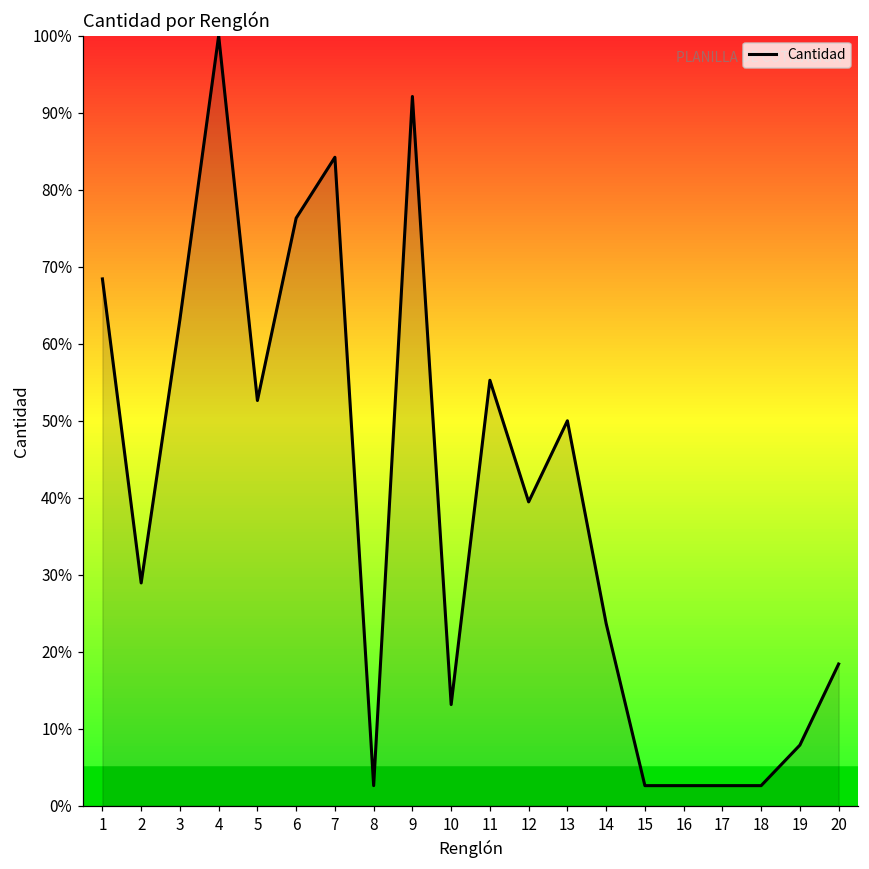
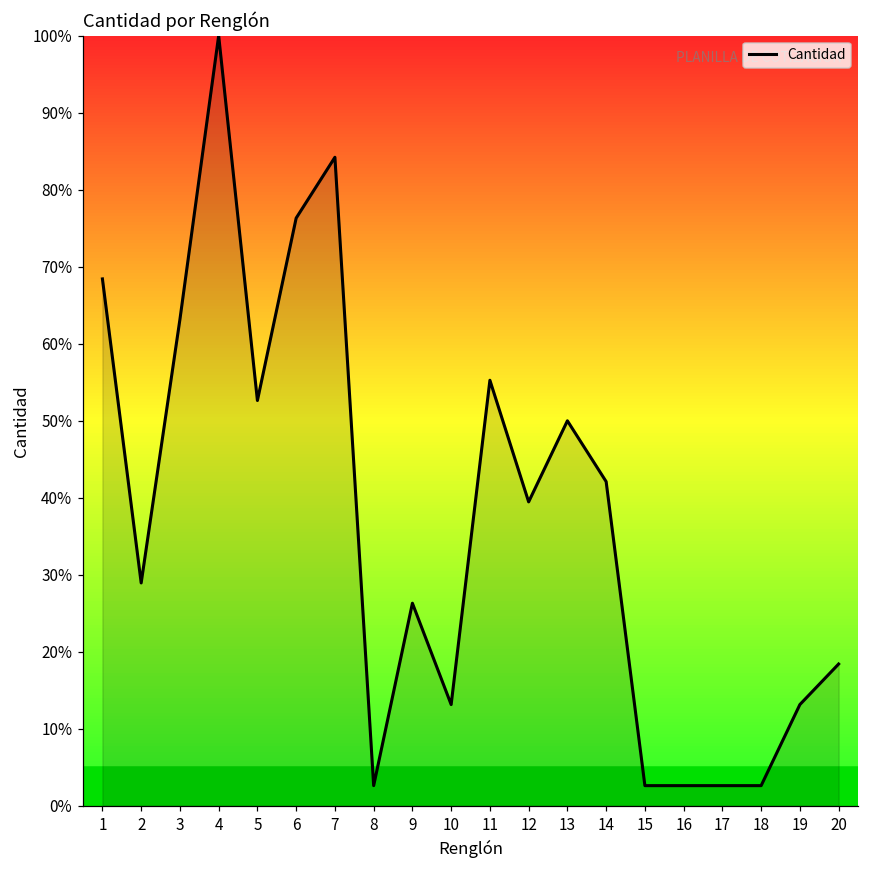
9: 92% -> 26%
14: 24% -> 42%
19: 8% -> 13%
